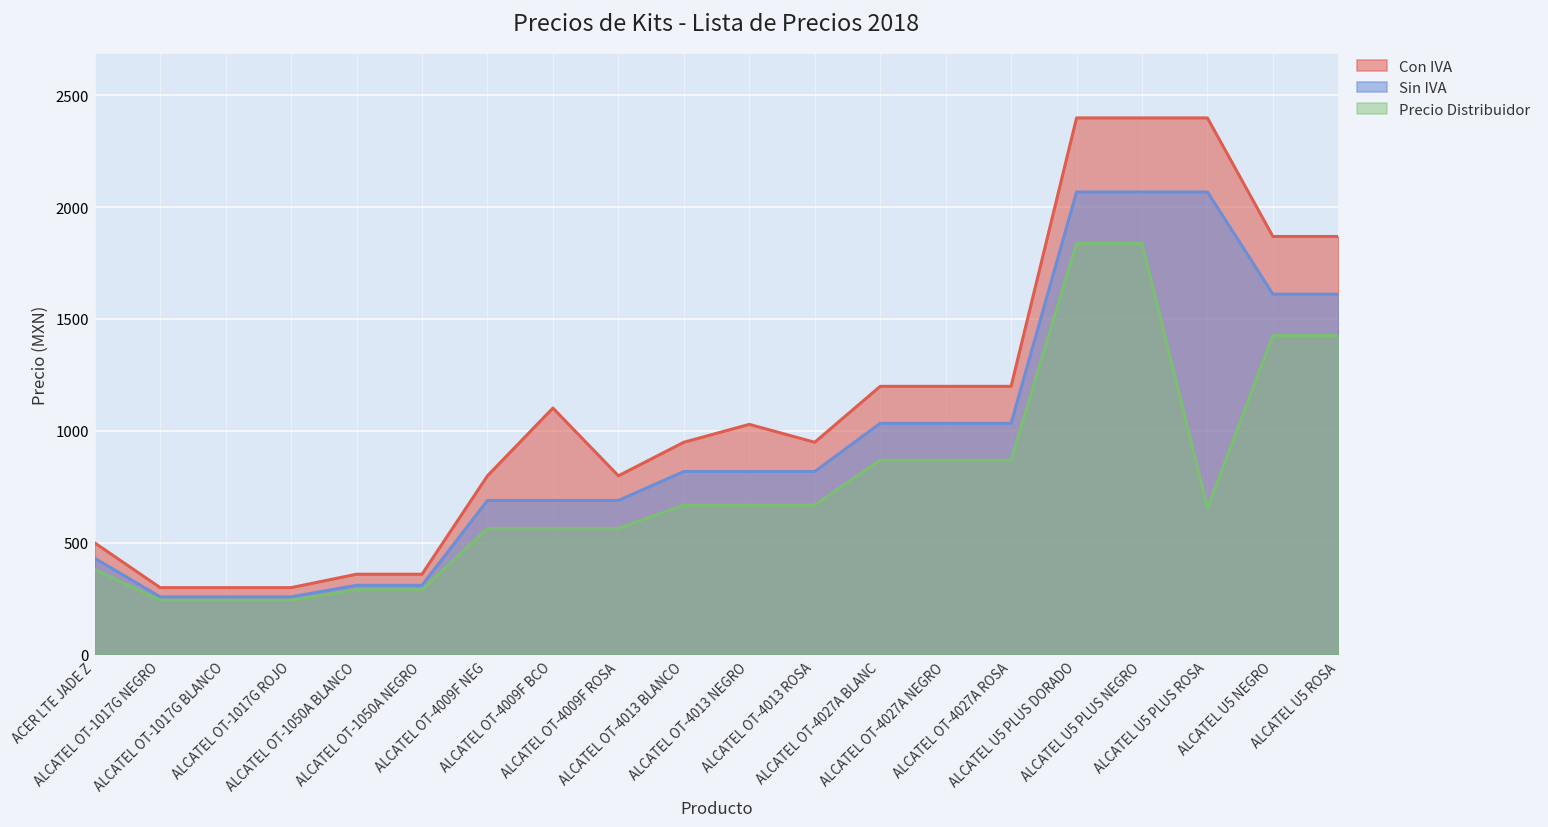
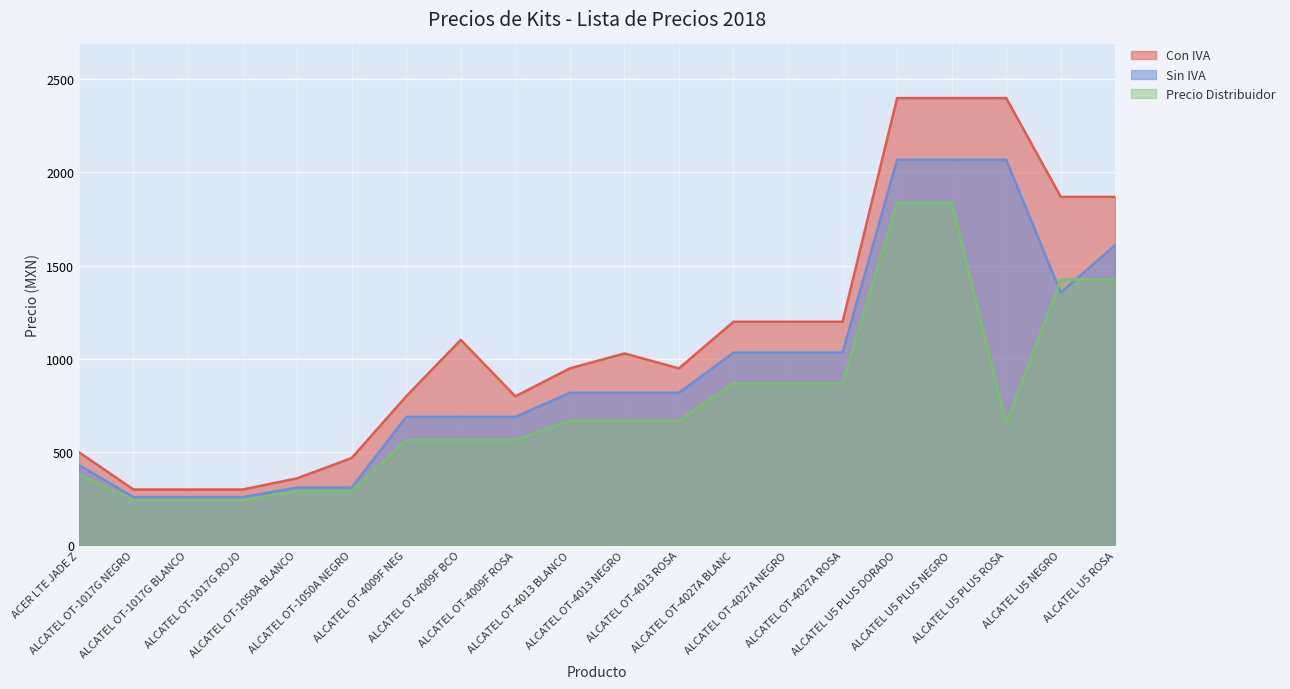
Con IVA, ALCATEL OT-1050A NEGRO: 360 -> 470
Sin IVA, ALCATEL U5 NEGRO: 1610 -> 1360
